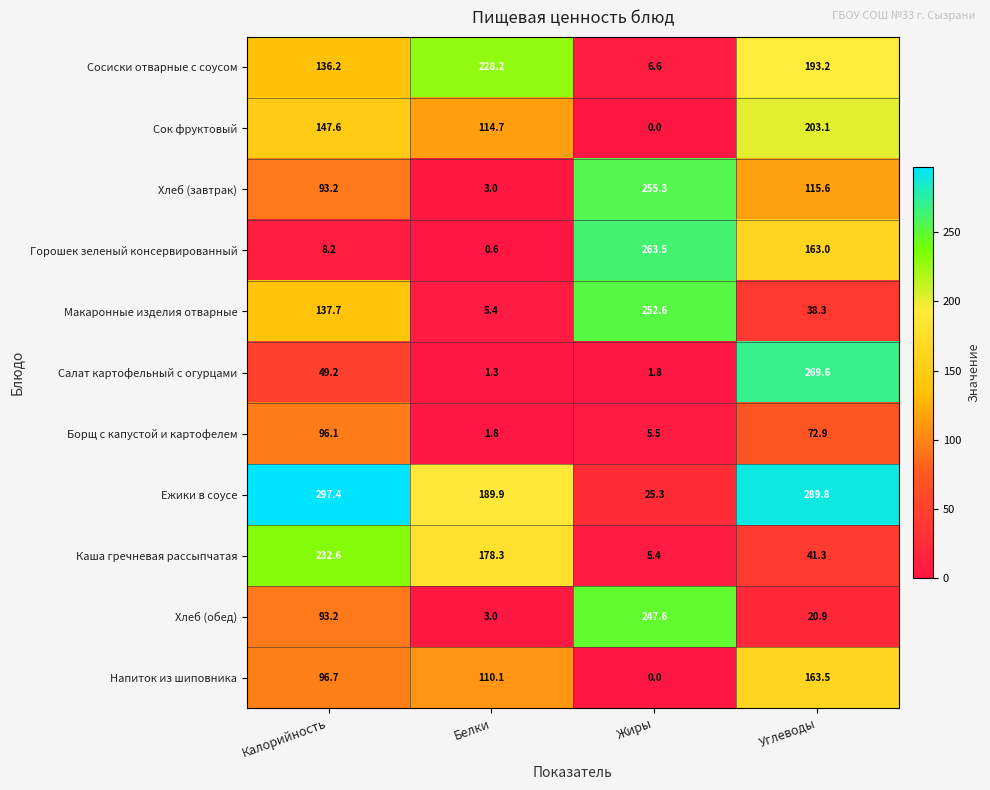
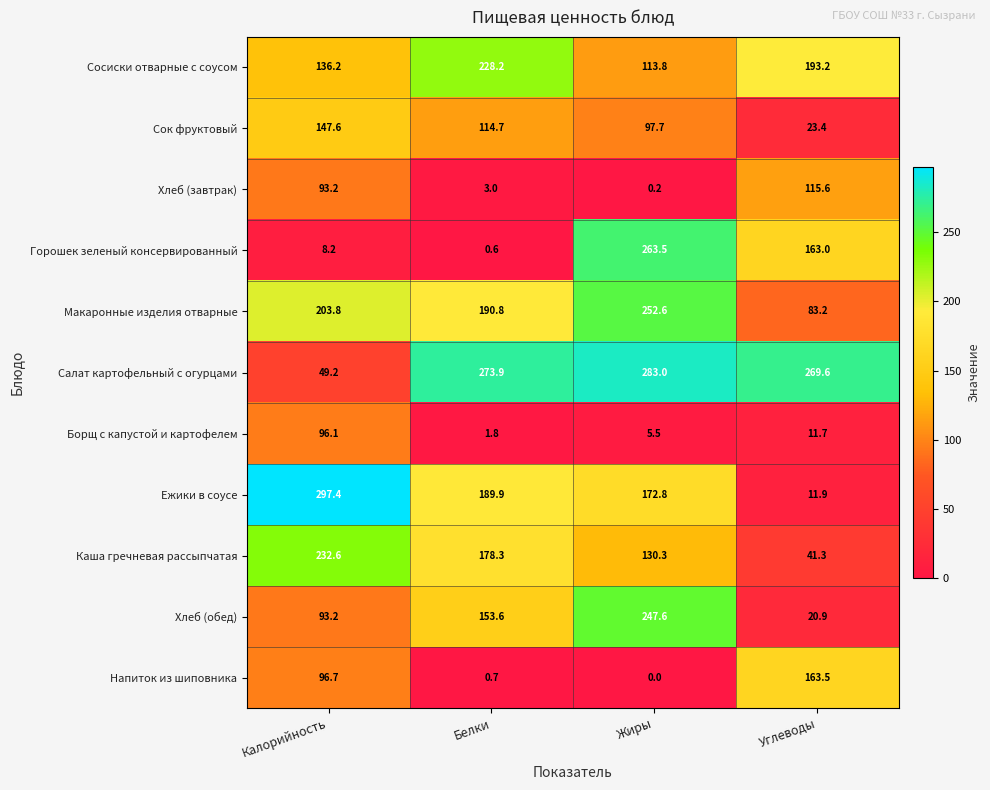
Сосиски отварные с соусом, Жиры: 6.6 -> 113.8
Сок фруктовый, Жиры: 0.0 -> 97.7
Сок фруктовый, Углеводы: 203.1 -> 23.4
Хлеб (завтрак), Жиры: 255.3 -> 0.2
Макаронные изделия отварные, Калорийность: 137.7 -> 203.8
Макаронные изделия отварные, Белки: 5.4 -> 190.8
Макаронные изделия отварные, Углеводы: 38.3 -> 83.2
Салат картофельный с огурцами, Белки: 1.3 -> 273.9
Салат картофельный с огурцами, Жиры: 1.8 -> 283.0
Борщ с капустой и картофелем, Углеводы: 72.9 -> 11.7
Ежики в соусе, Жиры: 25.3 -> 172.8
Ежики в соусе, Углеводы: 289.8 -> 11.9
Каша гречневая рассыпчатая, Жиры: 5.4 -> 130.3
Хлеб (обед), Белки: 3.0 -> 153.6
Напиток из шиповника, Белки: 110.1 -> 0.7
